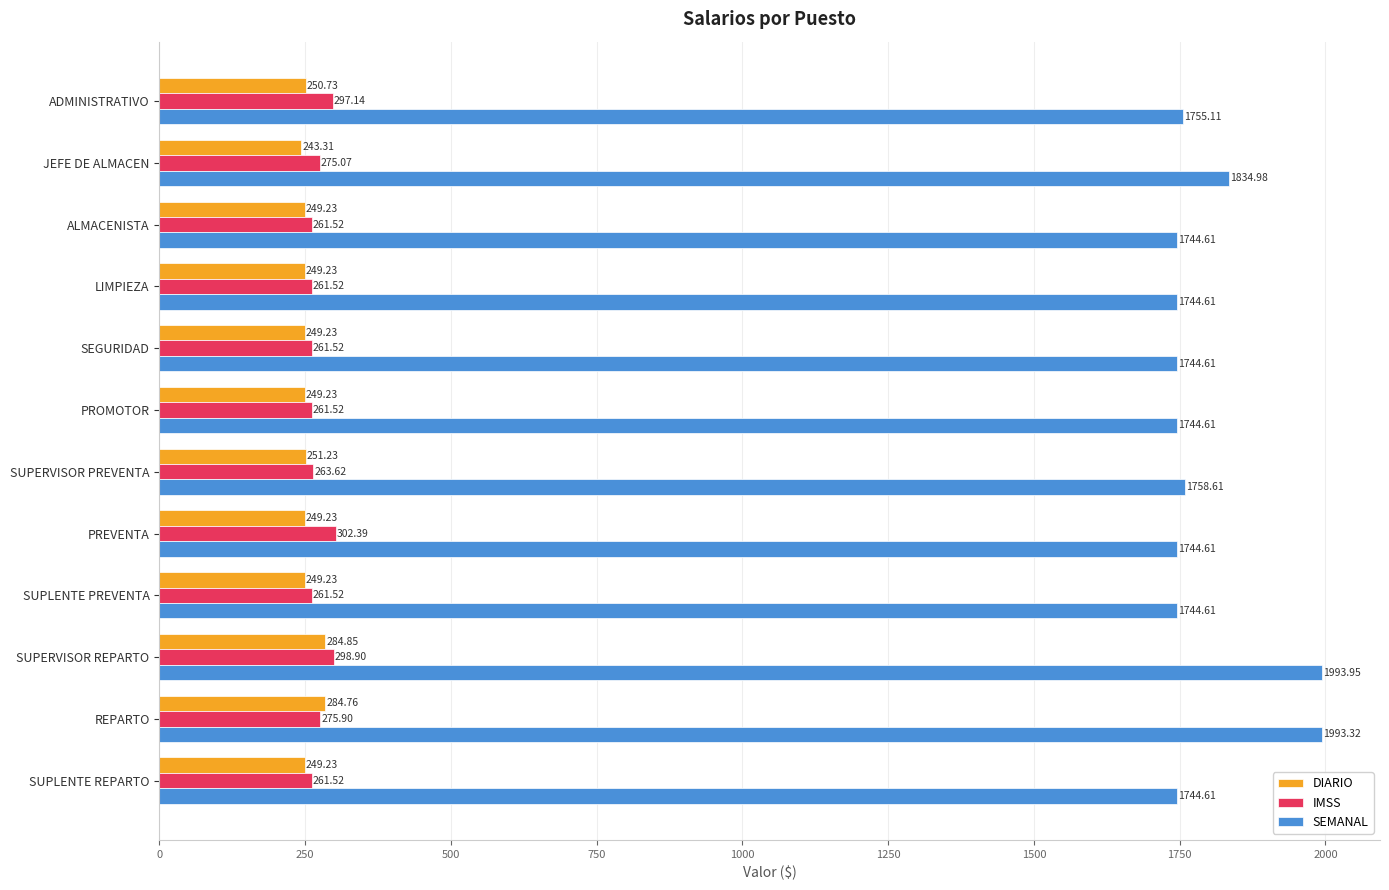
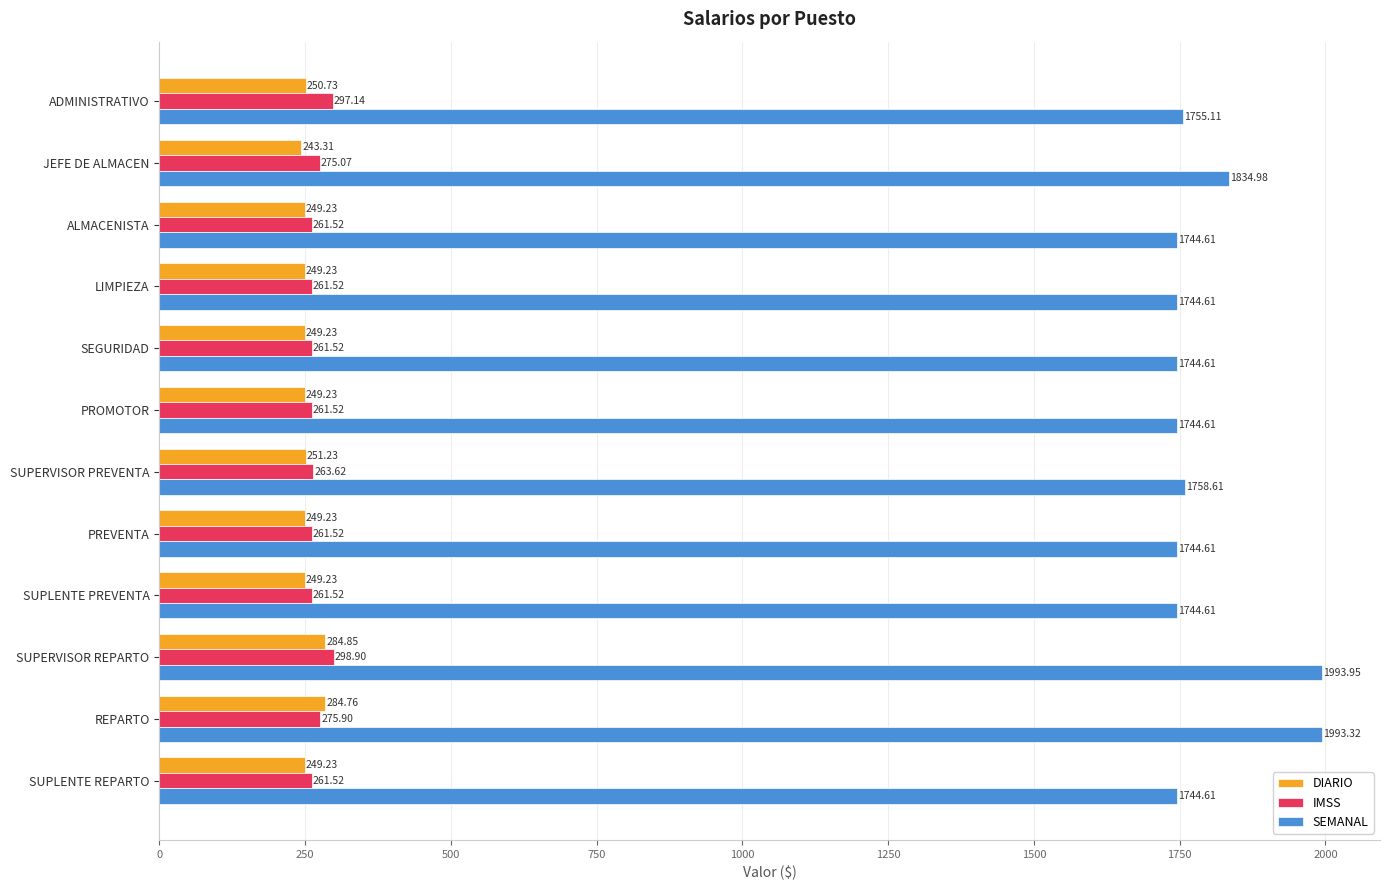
IMSS, PREVENTA: 302.39 -> 261.52
